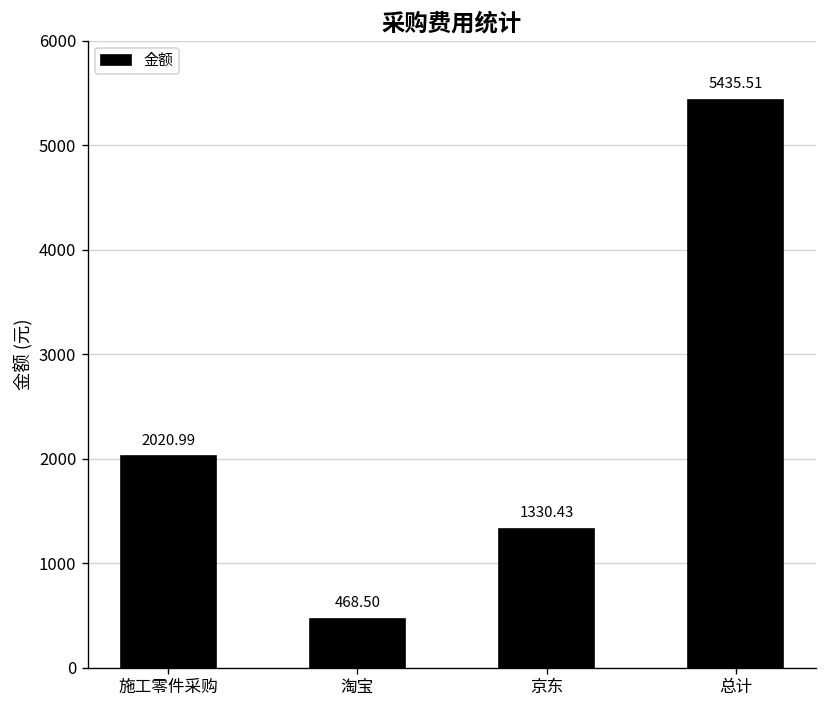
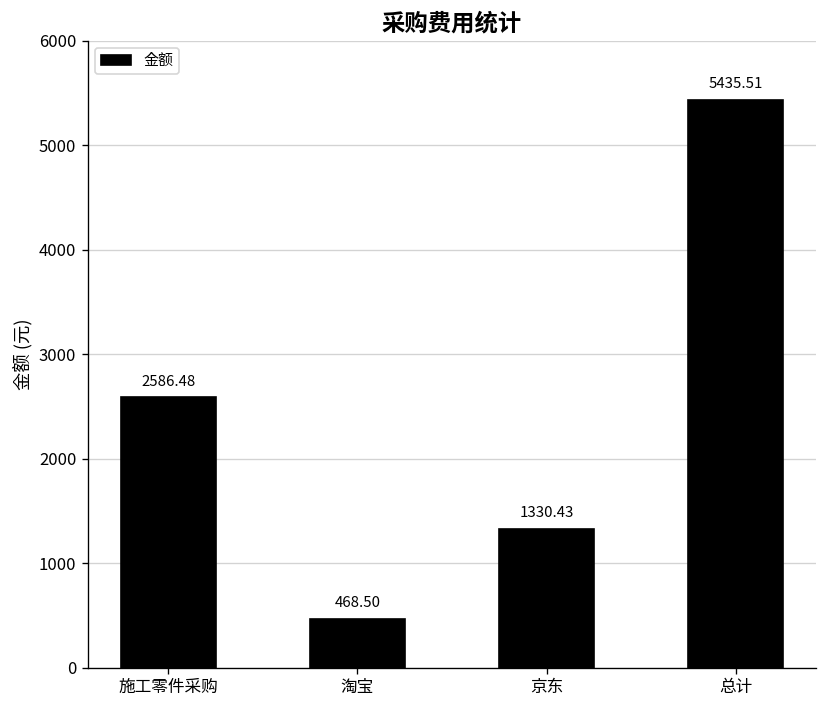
施工零件采购: 2020.99 -> 2586.48
